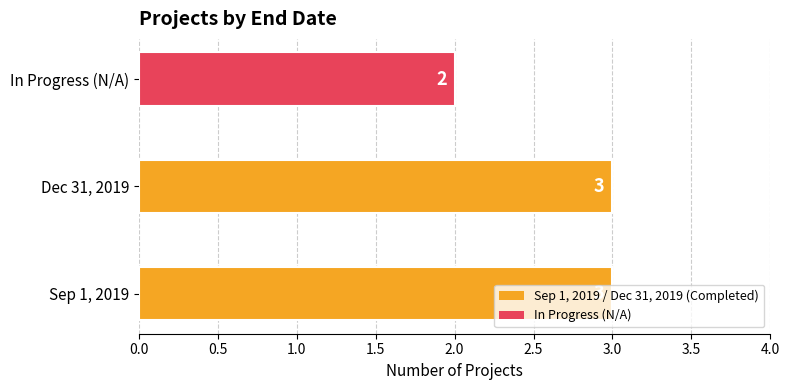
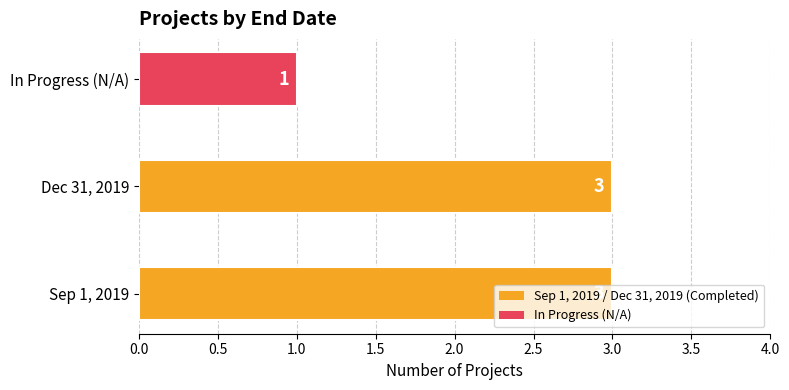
In Progress (N/A): 2 -> 1
